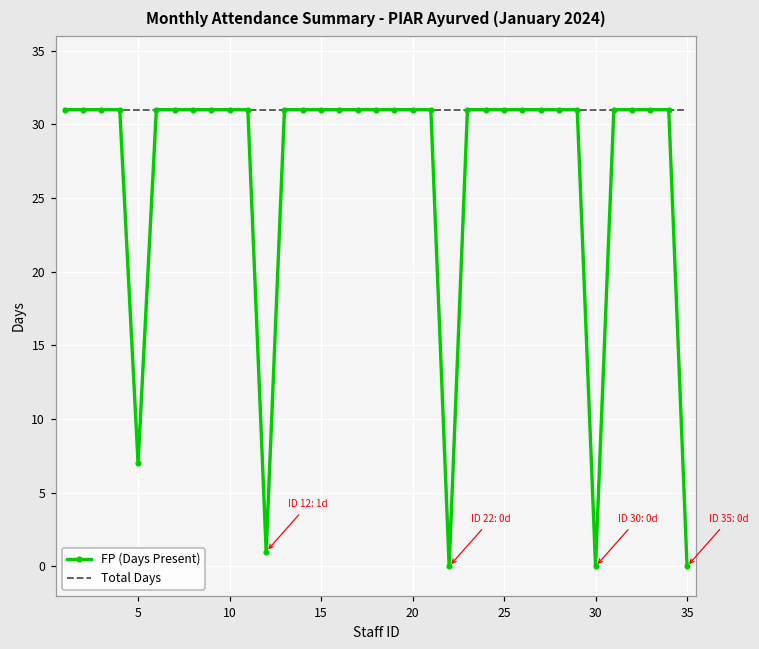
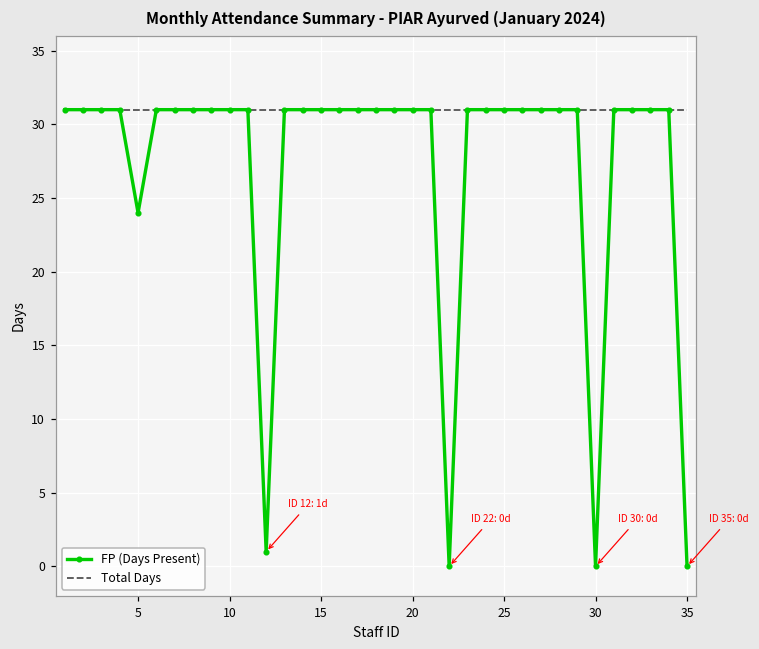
FP (Days Present), 5: 7 -> 24
